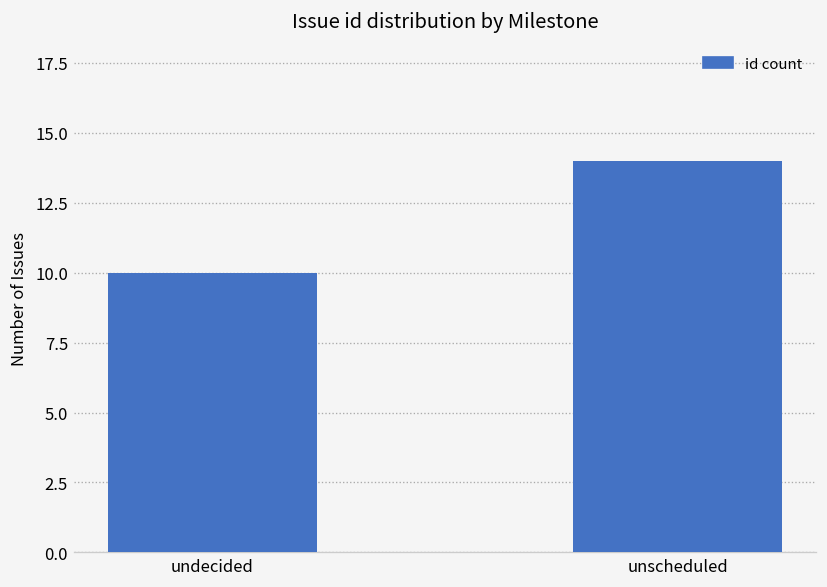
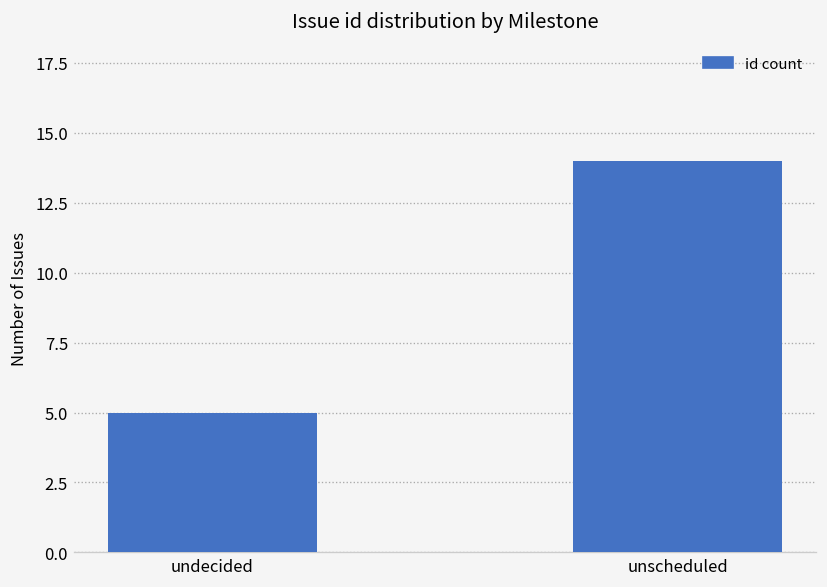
undecided: 10 -> 5
